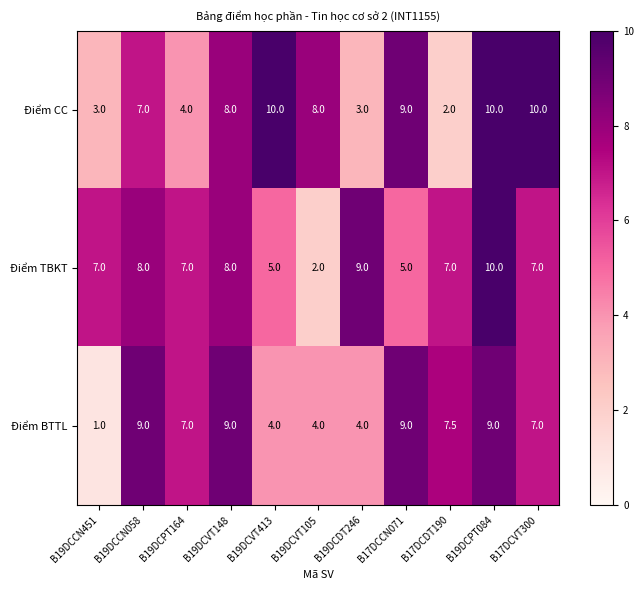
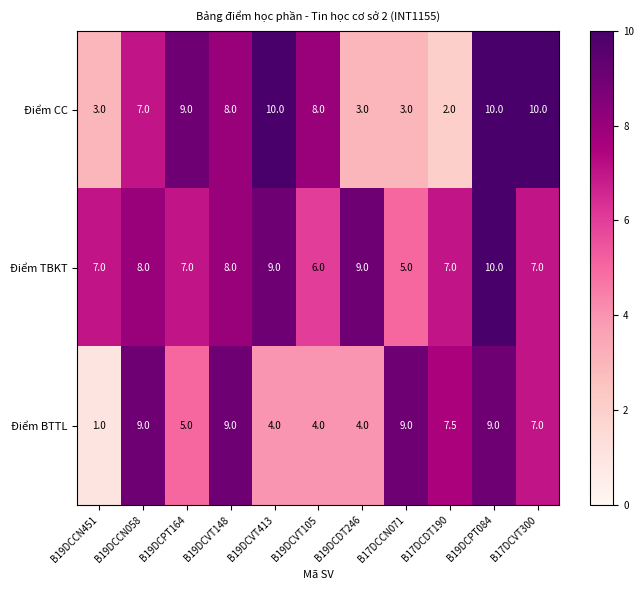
Điểm CC, B19DCPT164: 4.0 -> 9.0
Điểm CC, B17DCCN071: 9.0 -> 3.0
Điểm TBKT, B19DCVT413: 5.0 -> 9.0
Điểm TBKT, B19DCVT105: 2.0 -> 6.0
Điểm BTTL, B19DCPT164: 7.0 -> 5.0
